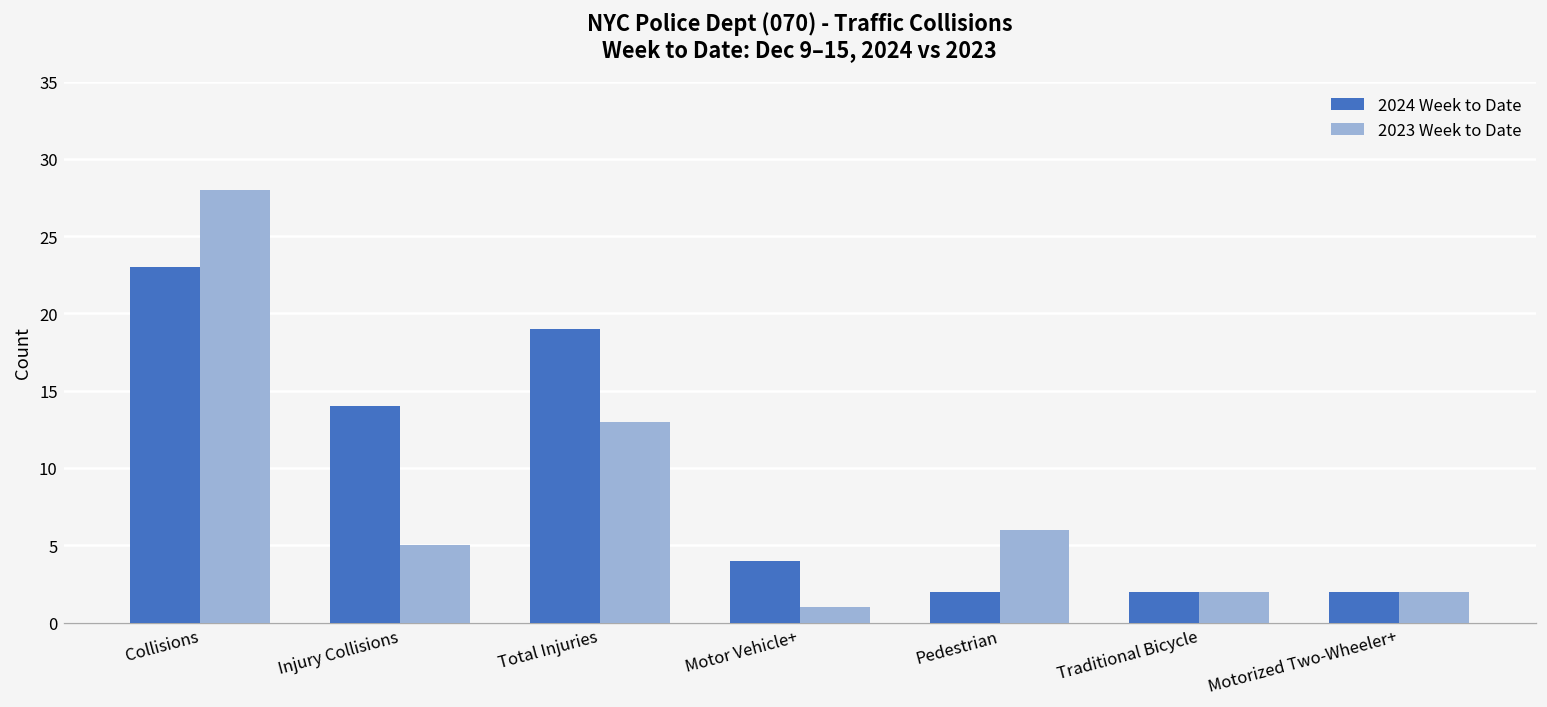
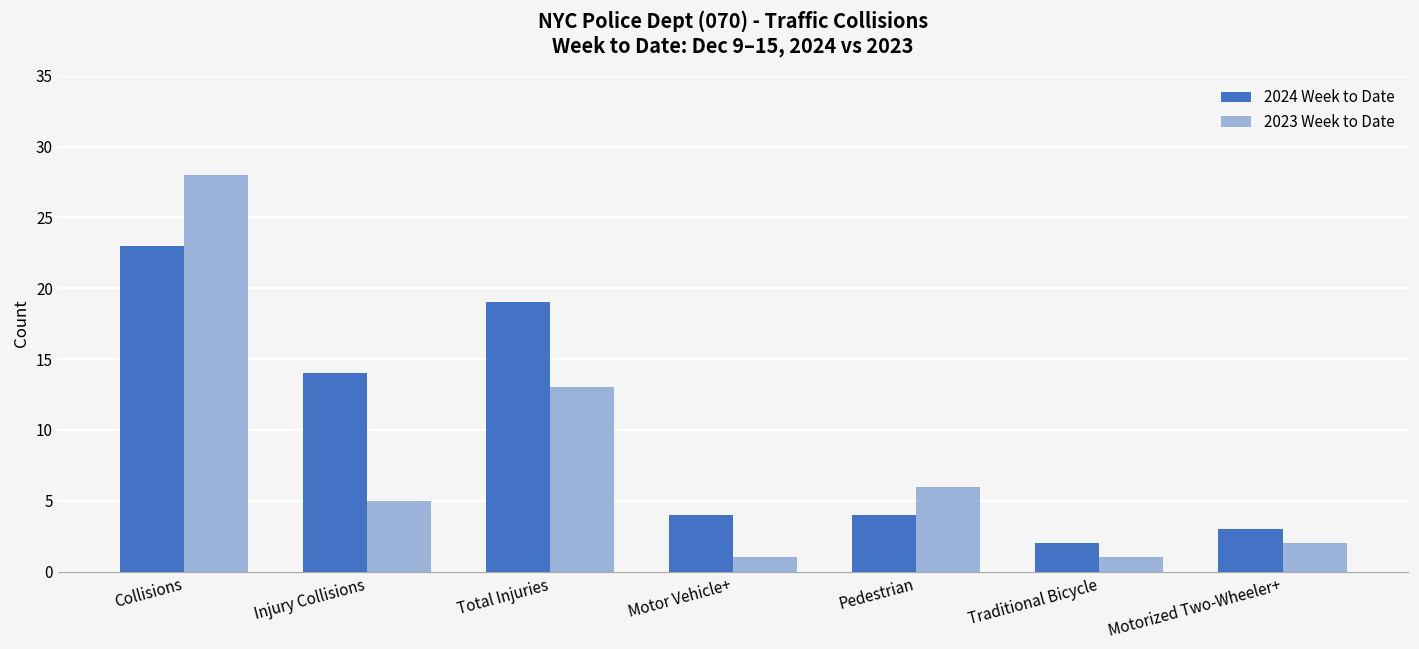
2024 Week to Date, Pedestrian: 2 -> 4
2023 Week to Date, Traditional Bicycle: 2 -> 1
2024 Week to Date, Motorized Two-Wheeler+: 2 -> 3
